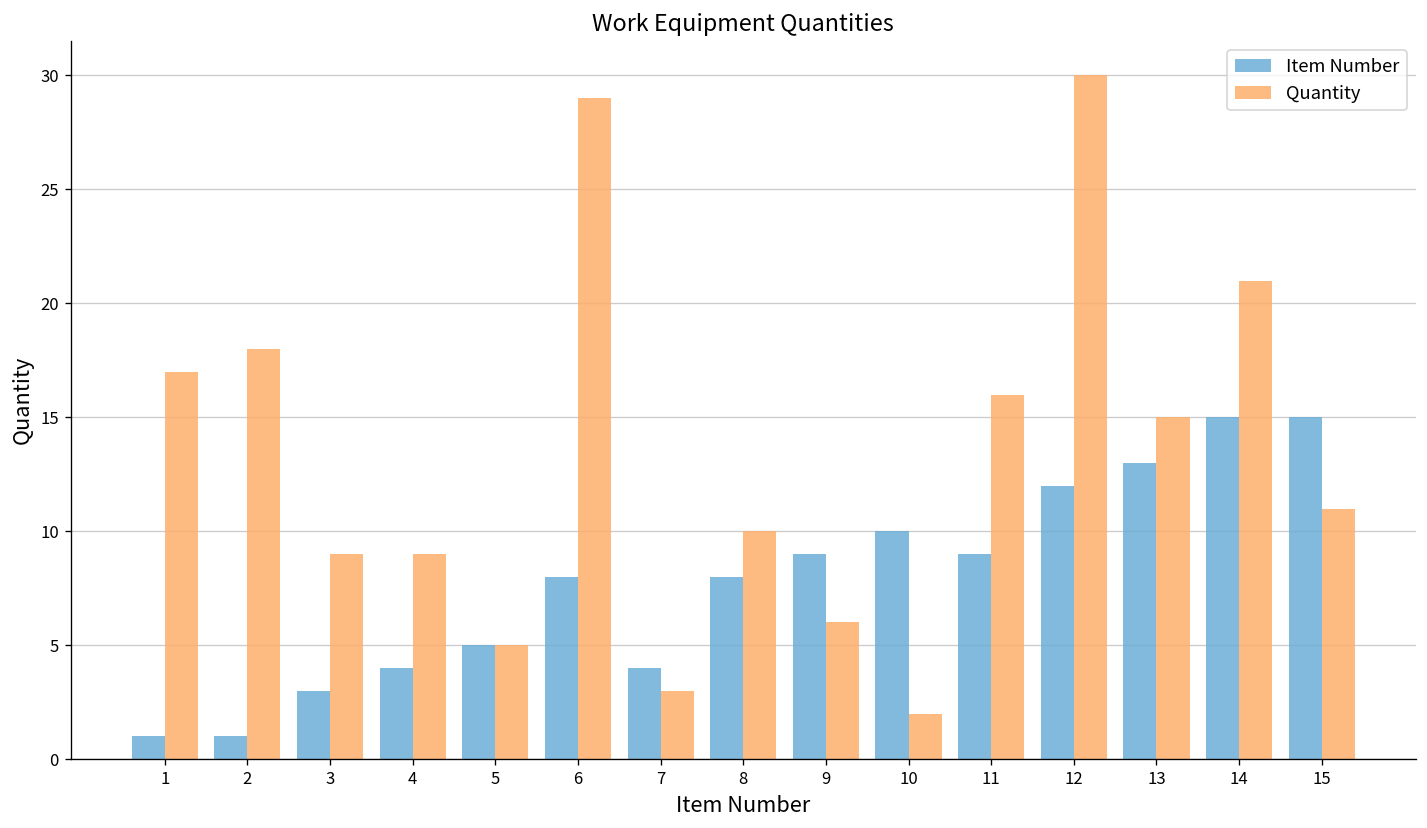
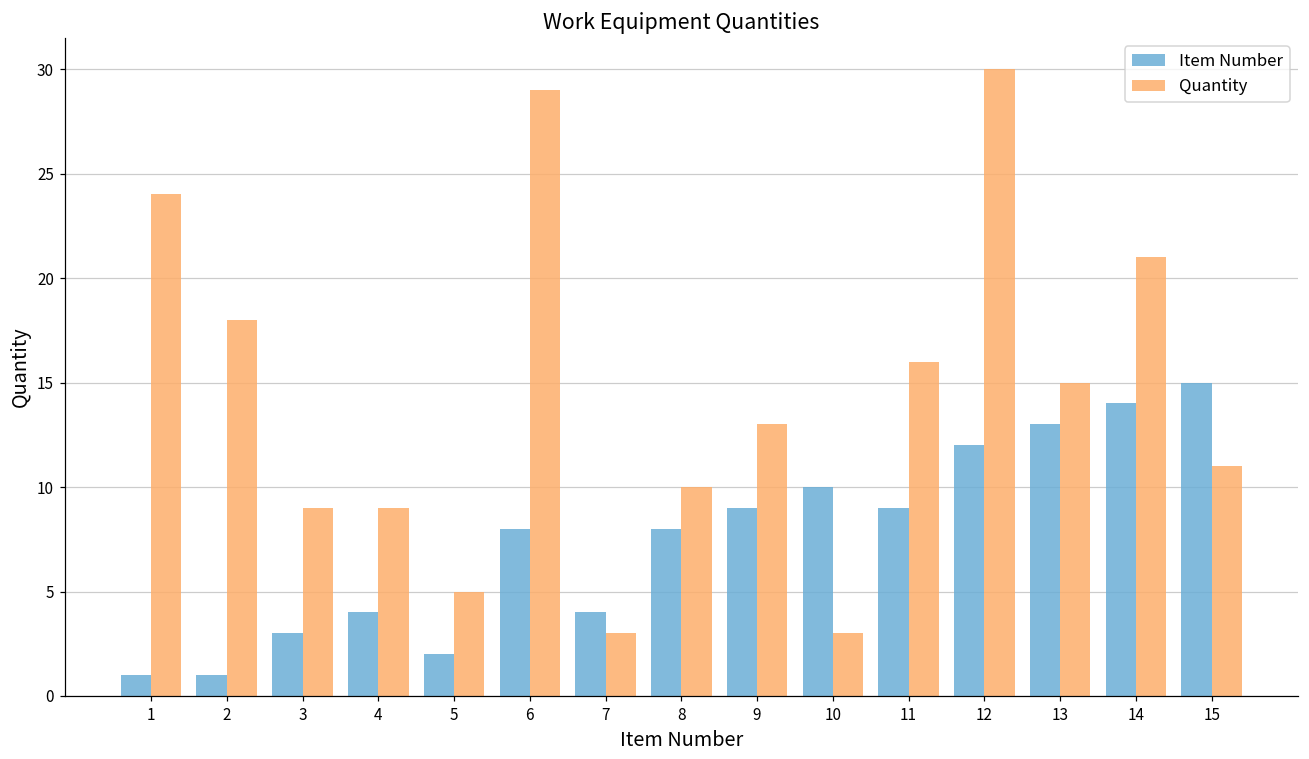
Quantity, 1: 17 -> 24
Item Number, 5: 5 -> 2
Quantity, 9: 6 -> 13
Quantity, 10: 2 -> 3
Item Number, 14: 15 -> 14
